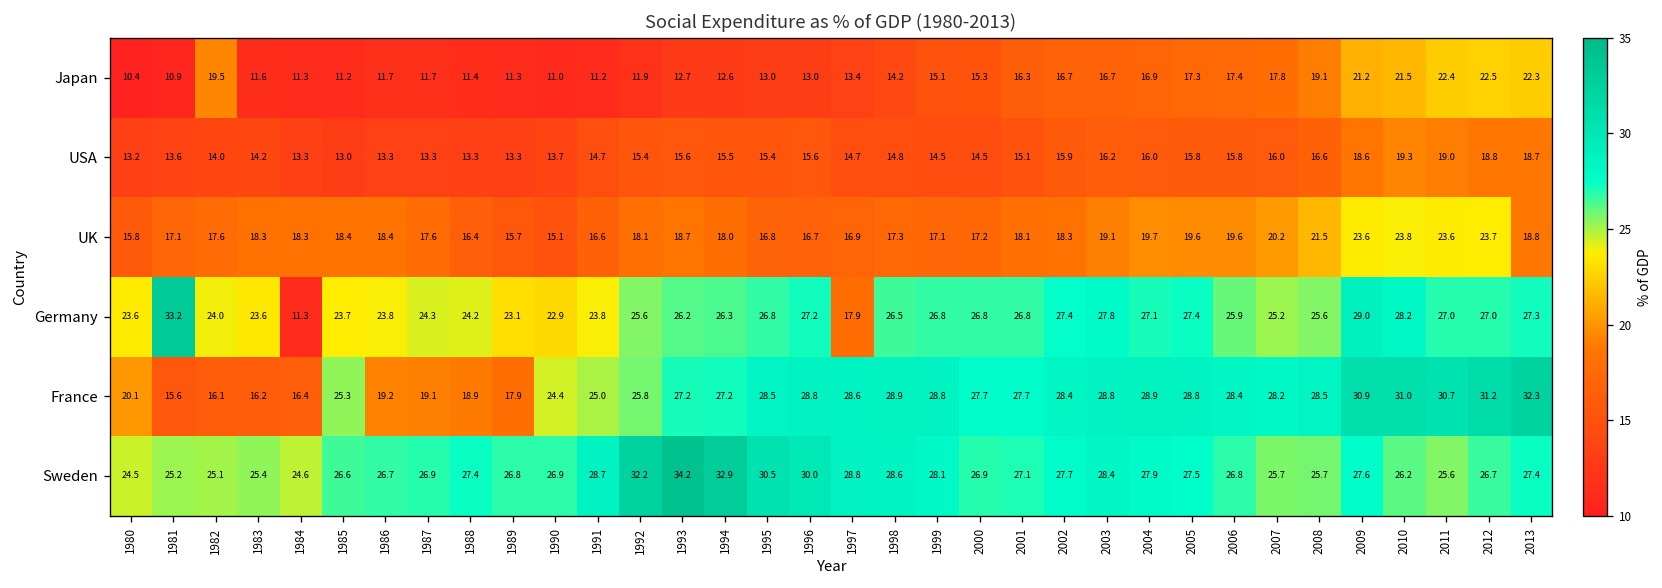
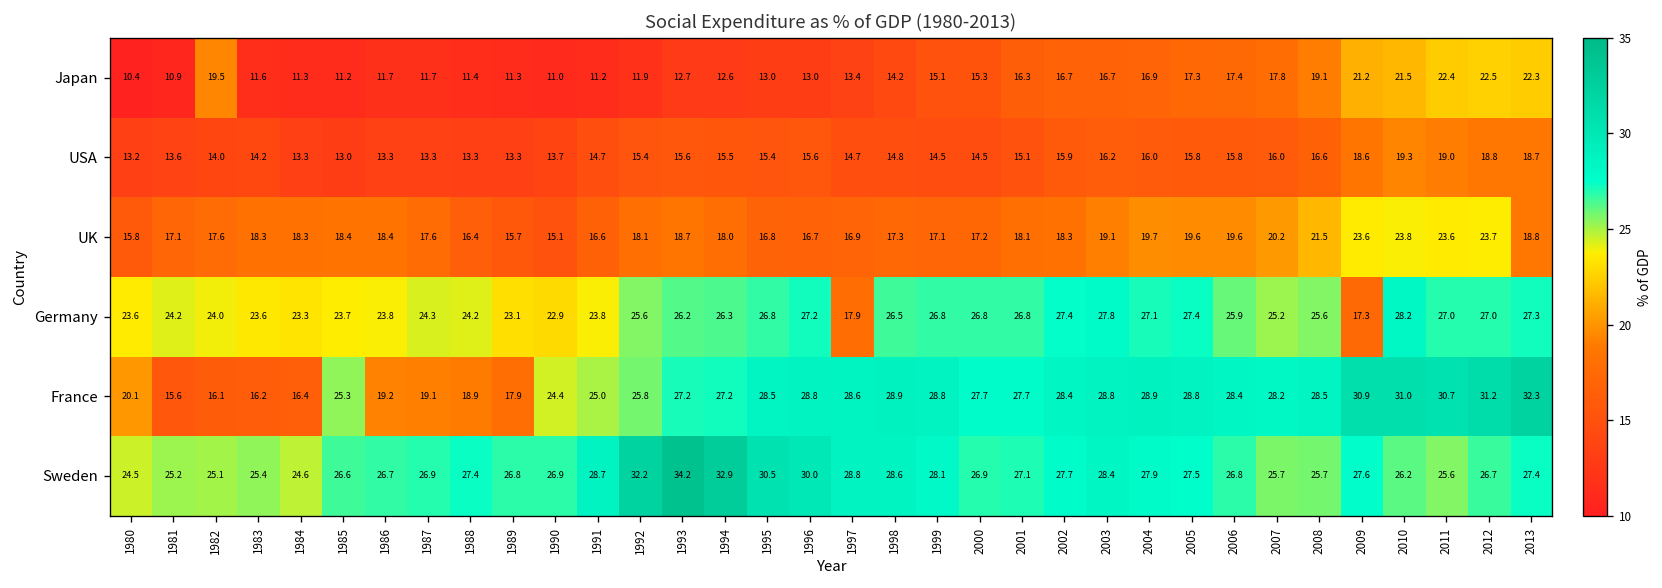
Germany, 1981: 33.2 -> 24.2
Germany, 1984: 11.3 -> 23.3
Germany, 2009: 29.0 -> 17.3
